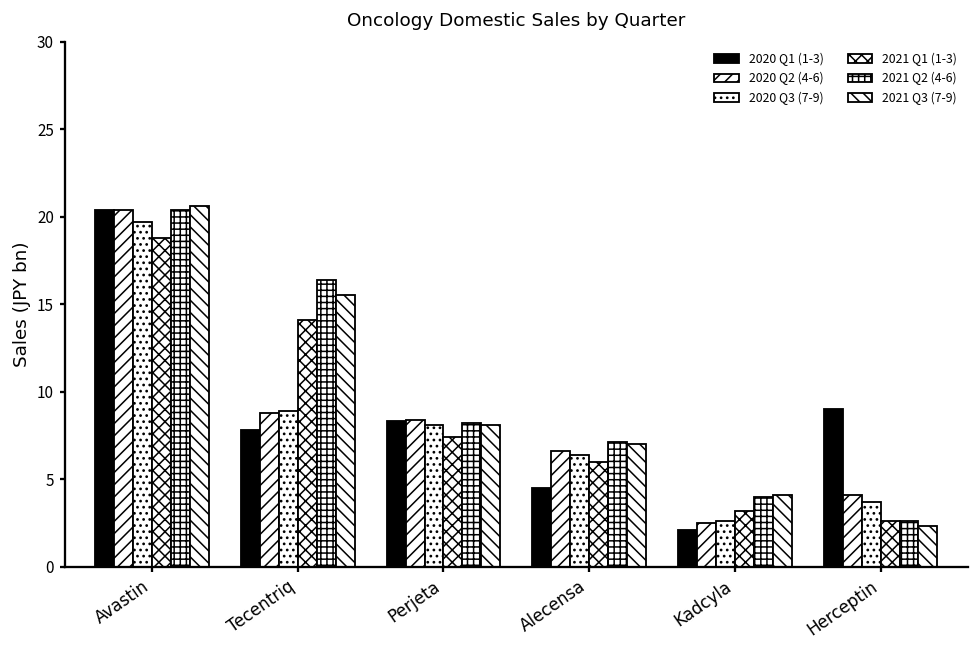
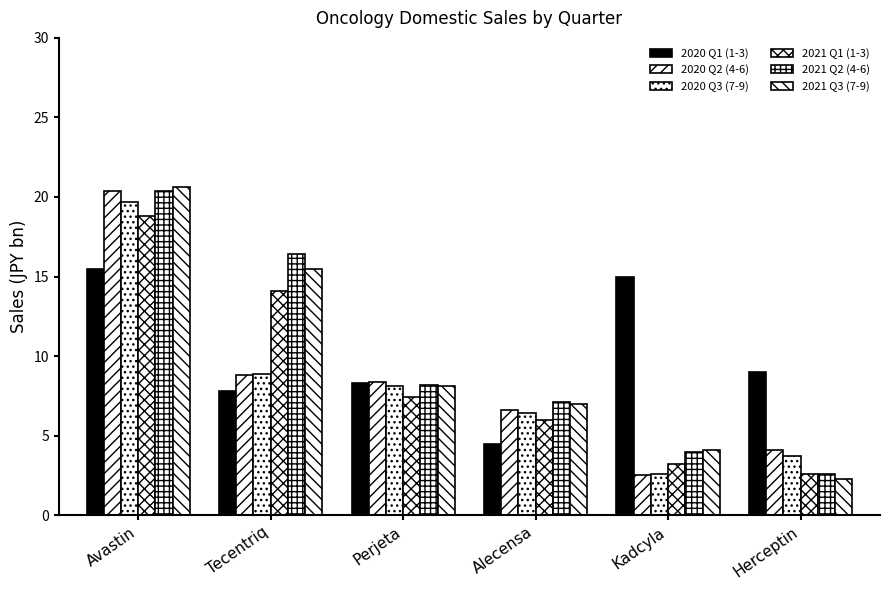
2020 Q1 (1-3), Avastin: 20.4 -> 15.5
2020 Q1 (1-3), Kadcyla: 2.1 -> 15.0
